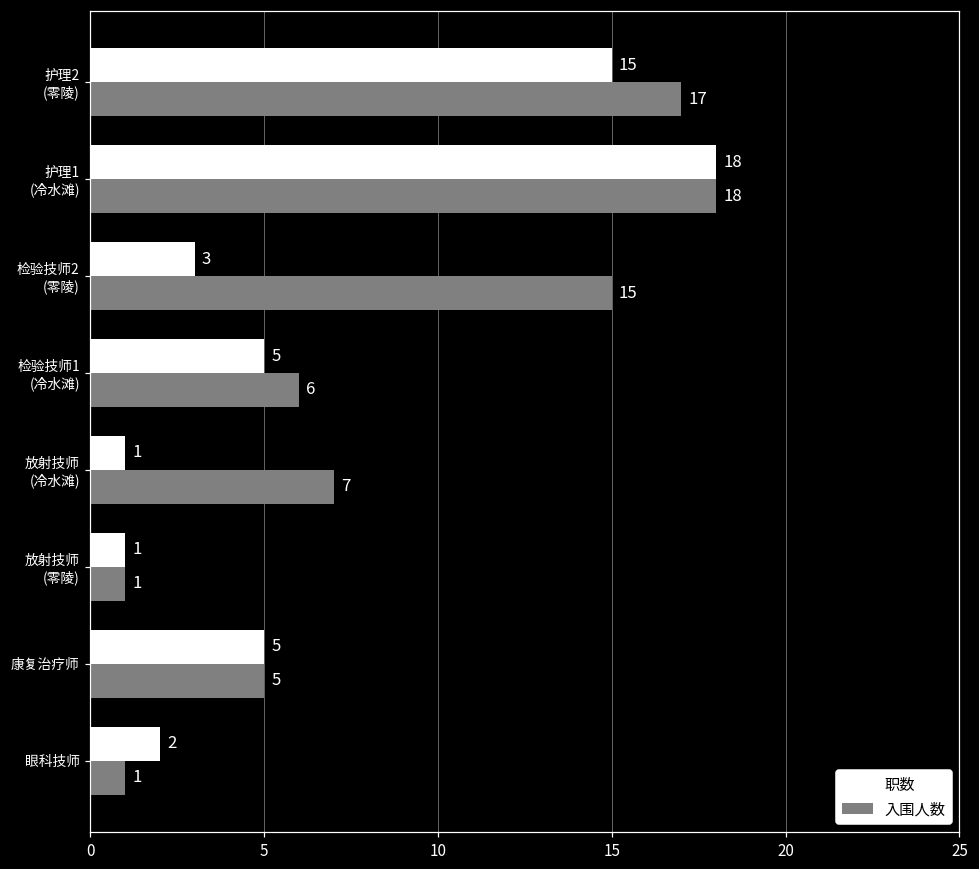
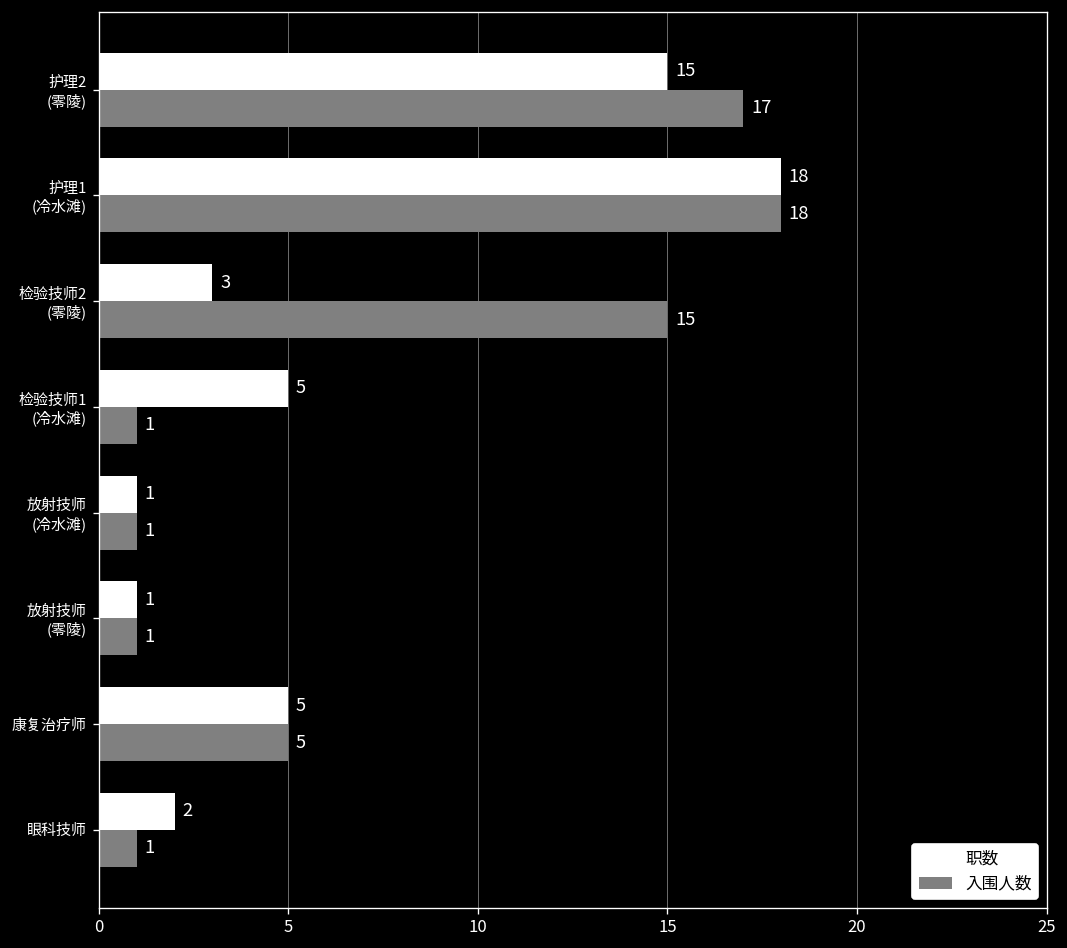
入围人数, 检验技师1 (冷水滩): 6 -> 1
入围人数, 放射技师 (冷水滩): 7 -> 1
